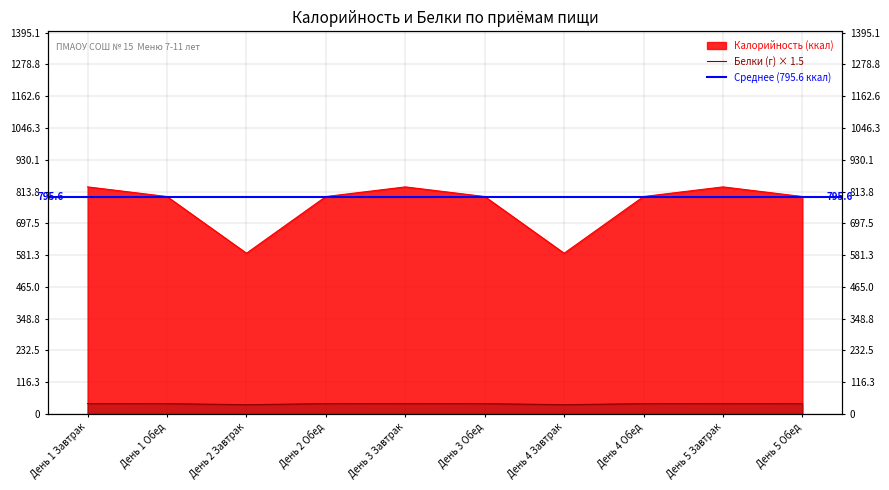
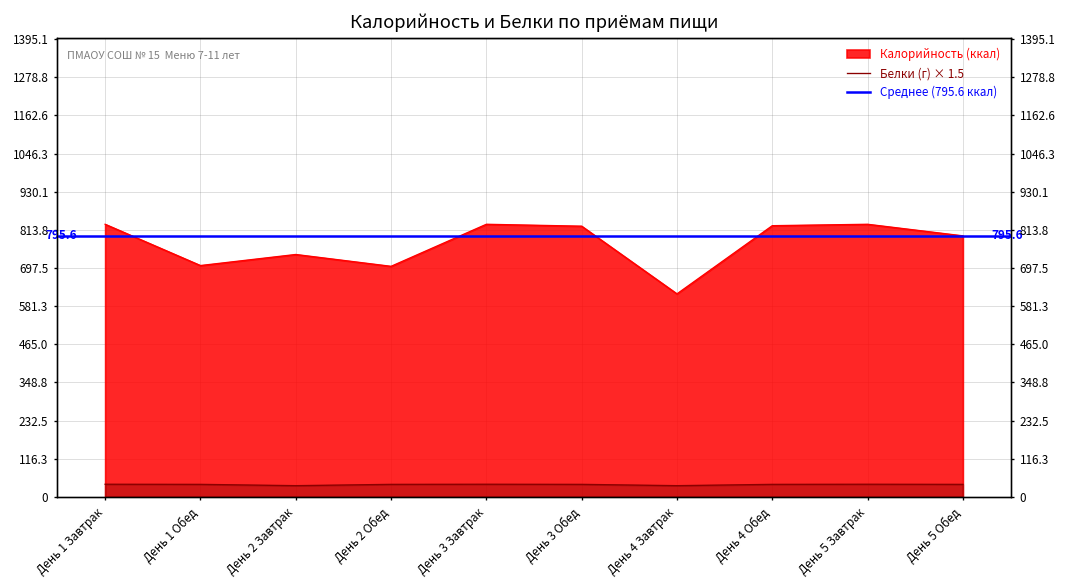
Калорийность (ккал), День 1 Обед: 800 -> 710
Калорийность (ккал), День 2 Завтрак: 590 -> 740
Калорийность (ккал), День 2 Обед: 800 -> 700
Калорийность (ккал), День 3 Обед: 800 -> 830
Калорийность (ккал), День 4 Завтрак: 590 -> 620
Калорийность (ккал), День 4 Обед: 800 -> 830
